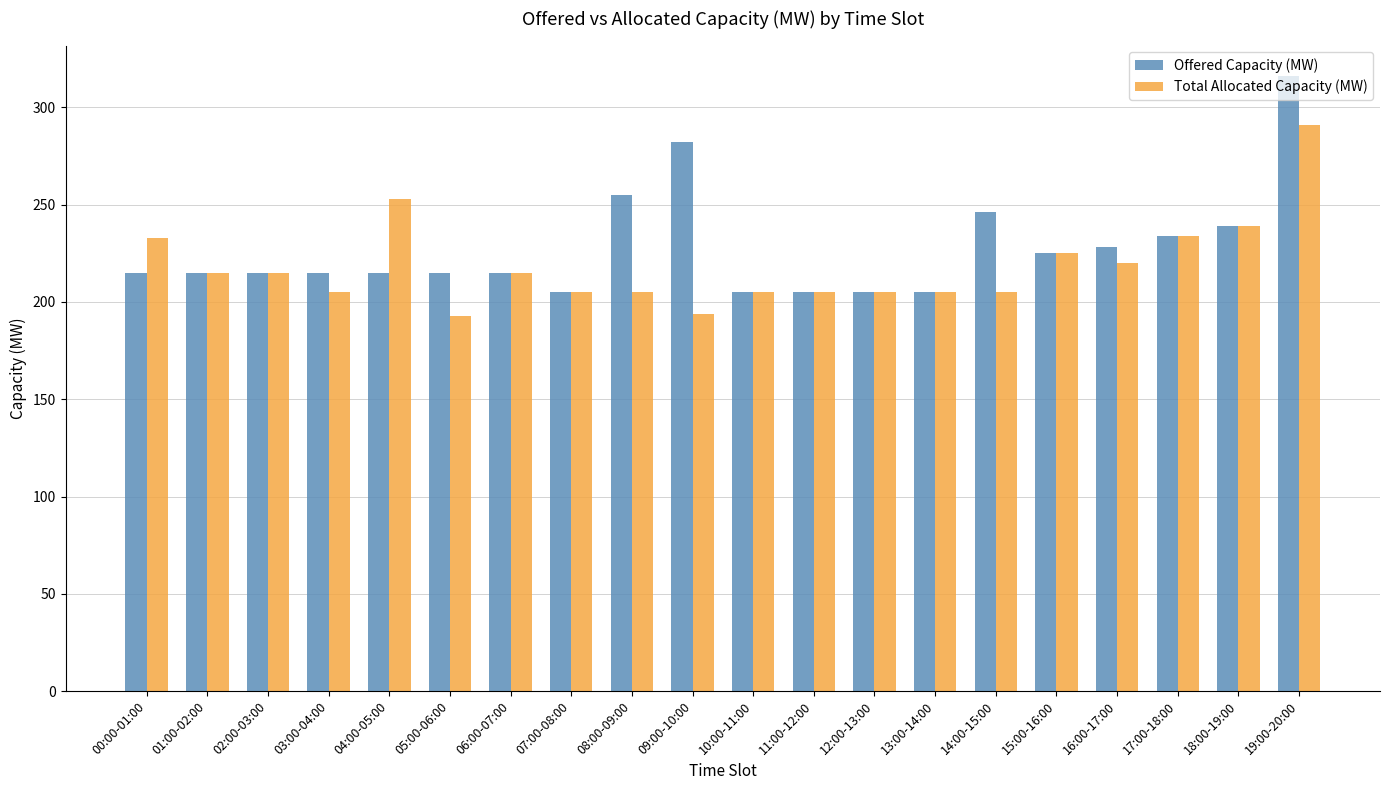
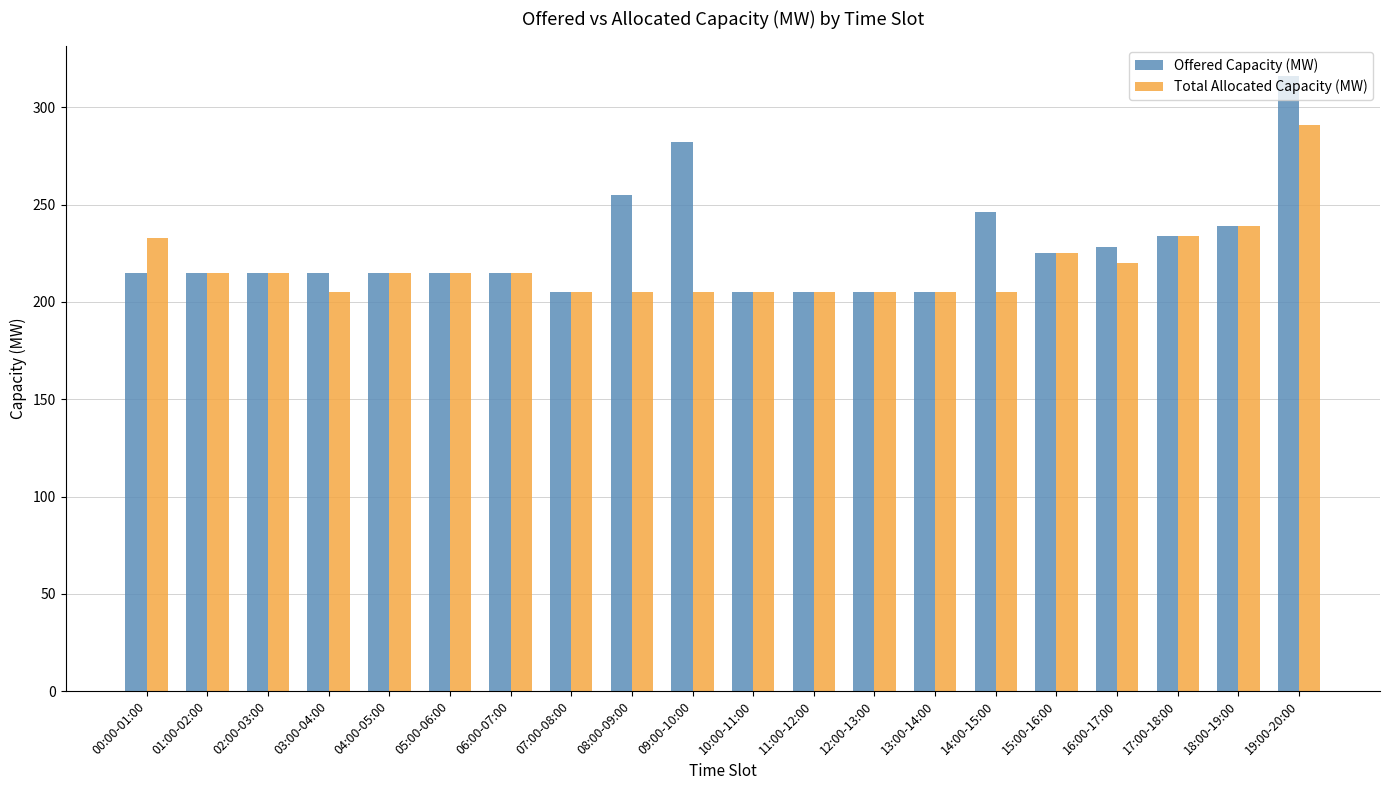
Total Allocated Capacity (MW), 04:00-05:00: 253 -> 215
Total Allocated Capacity (MW), 05:00-06:00: 193 -> 215
Total Allocated Capacity (MW), 09:00-10:00: 194 -> 205
